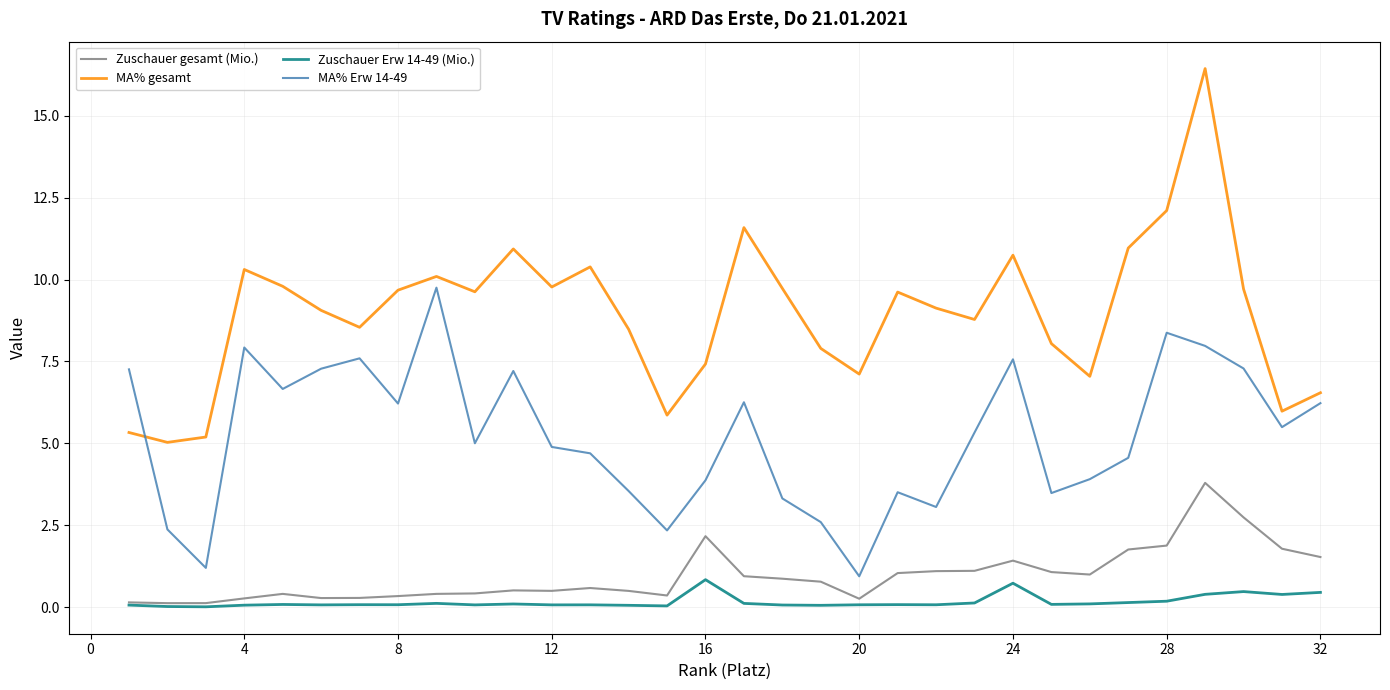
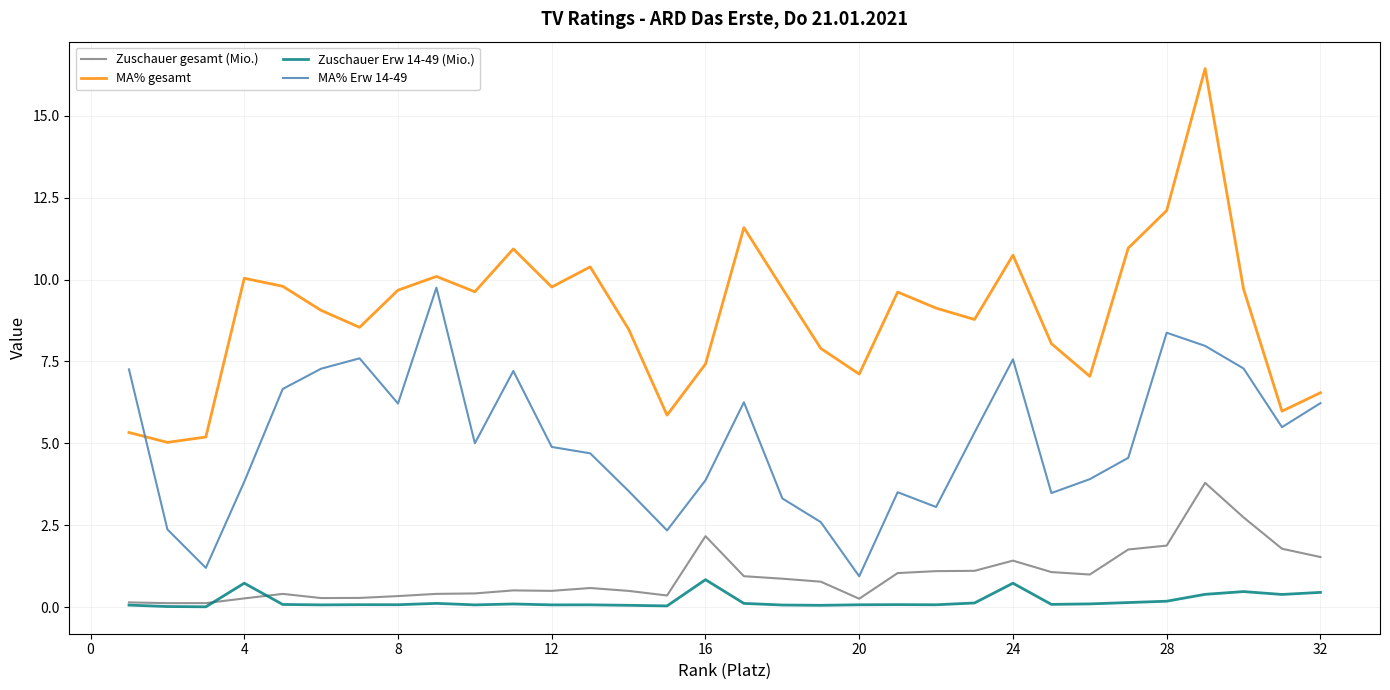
MA% gesamt, 4: 10.3 -> 10.0
Zuschauer Erw 14-49 (Mio.), 4: 0.1 -> 0.7
MA% Erw 14-49, 4: 7.9 -> 3.8
